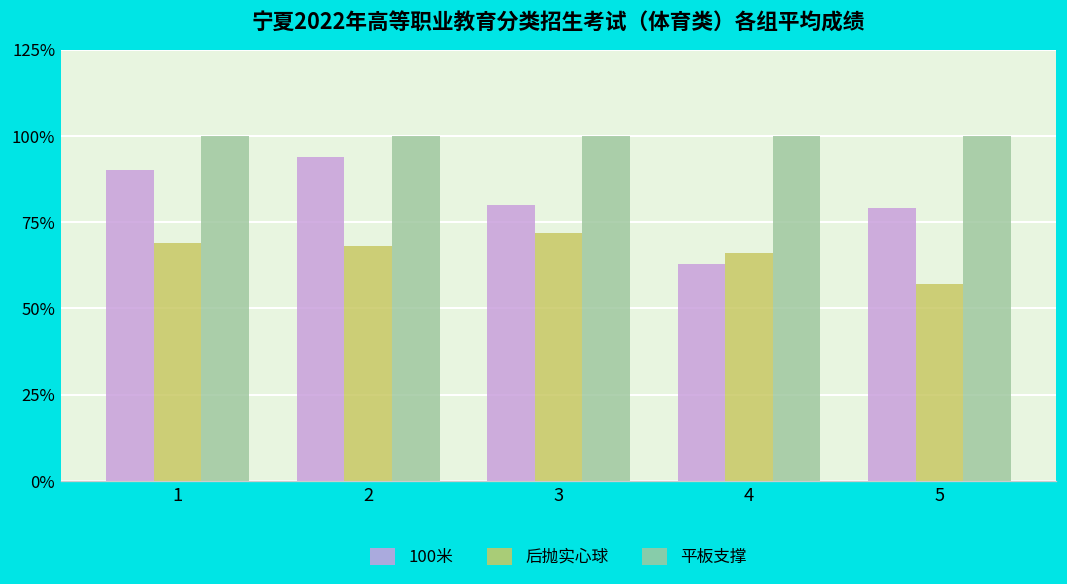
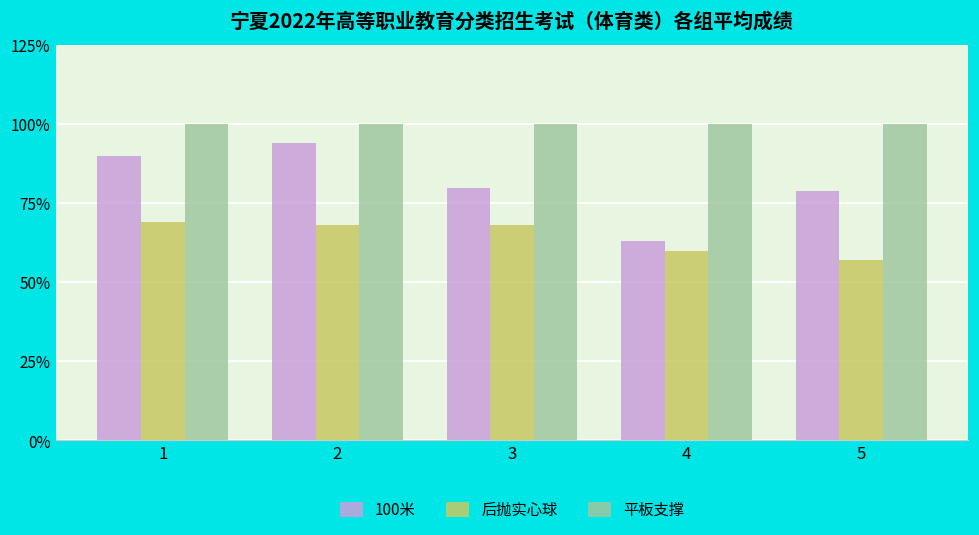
后抛实心球, 3: 72% -> 68%
后抛实心球, 4: 66% -> 60%
